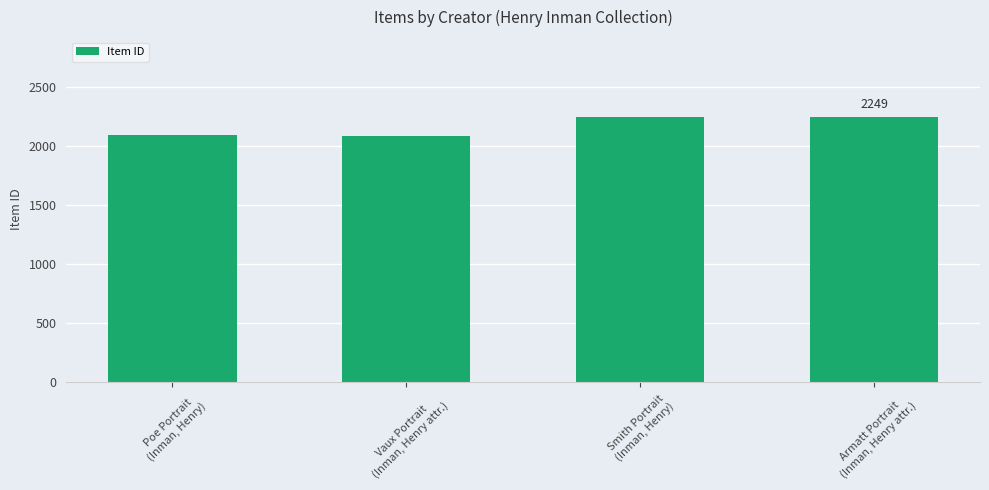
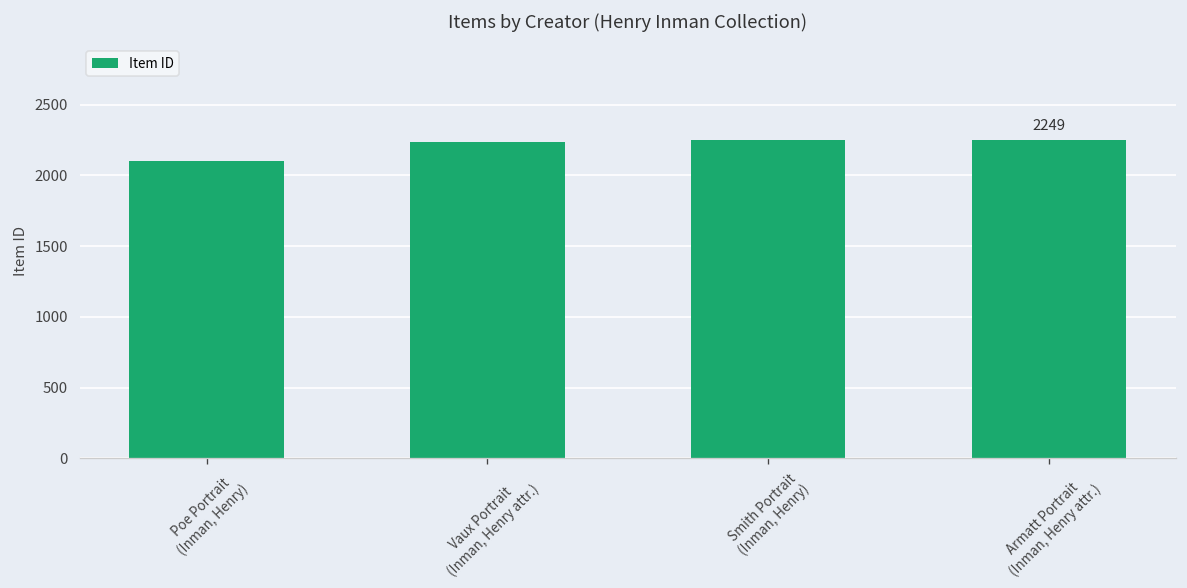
Vaux Portrait (Inman, Henry attr.): 2090 -> 2240
